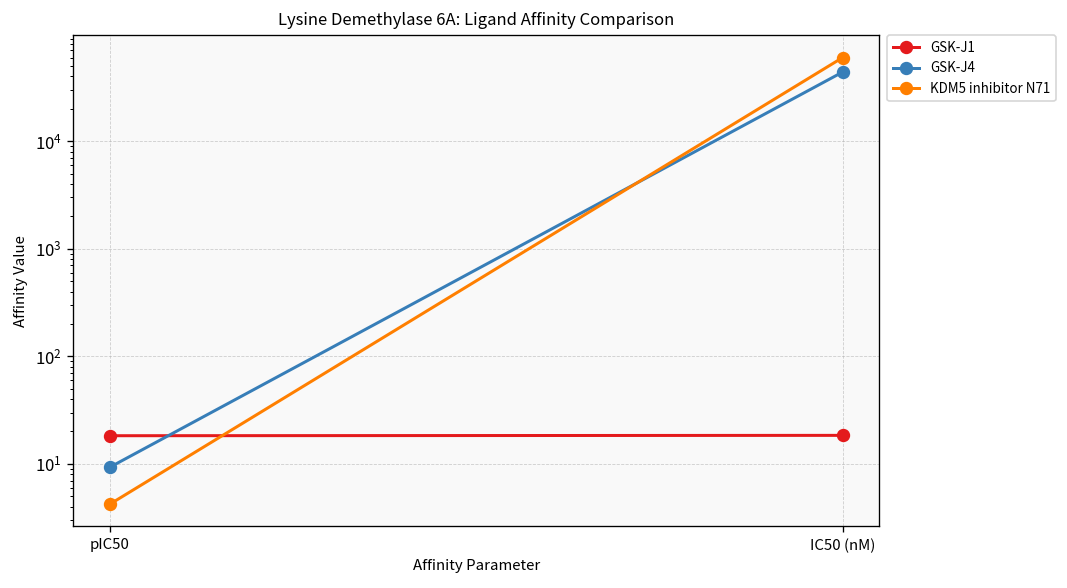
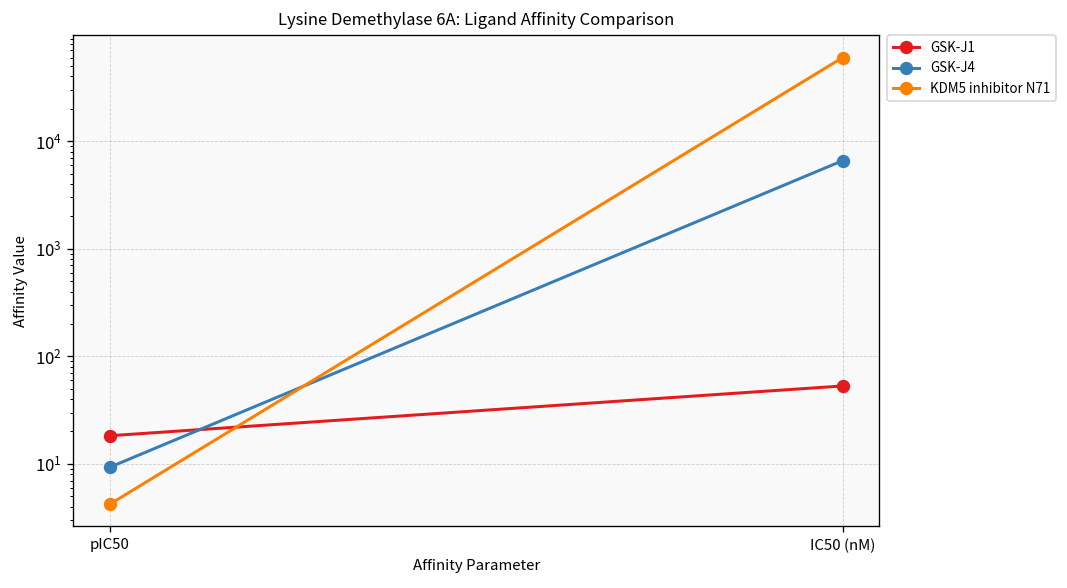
GSK-J1, IC50 (nM): 18 -> 50
GSK-J4, IC50 (nM): 40000 -> 7000
